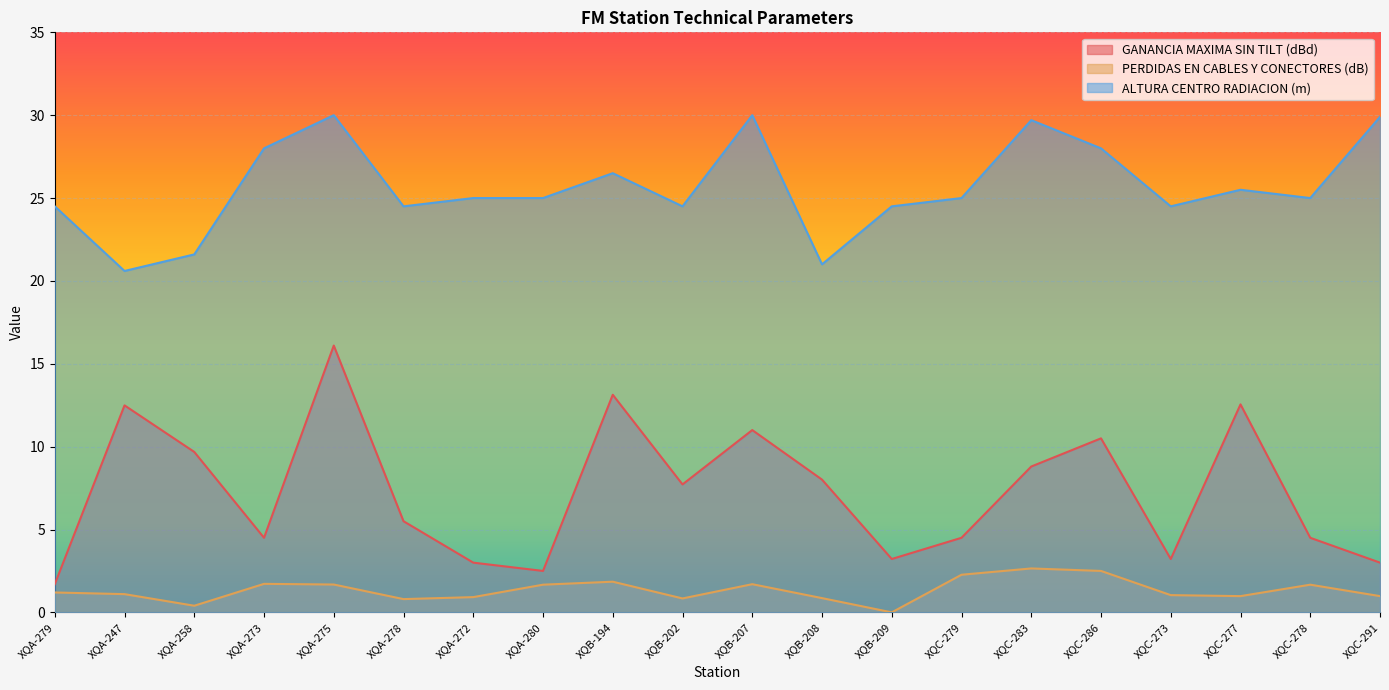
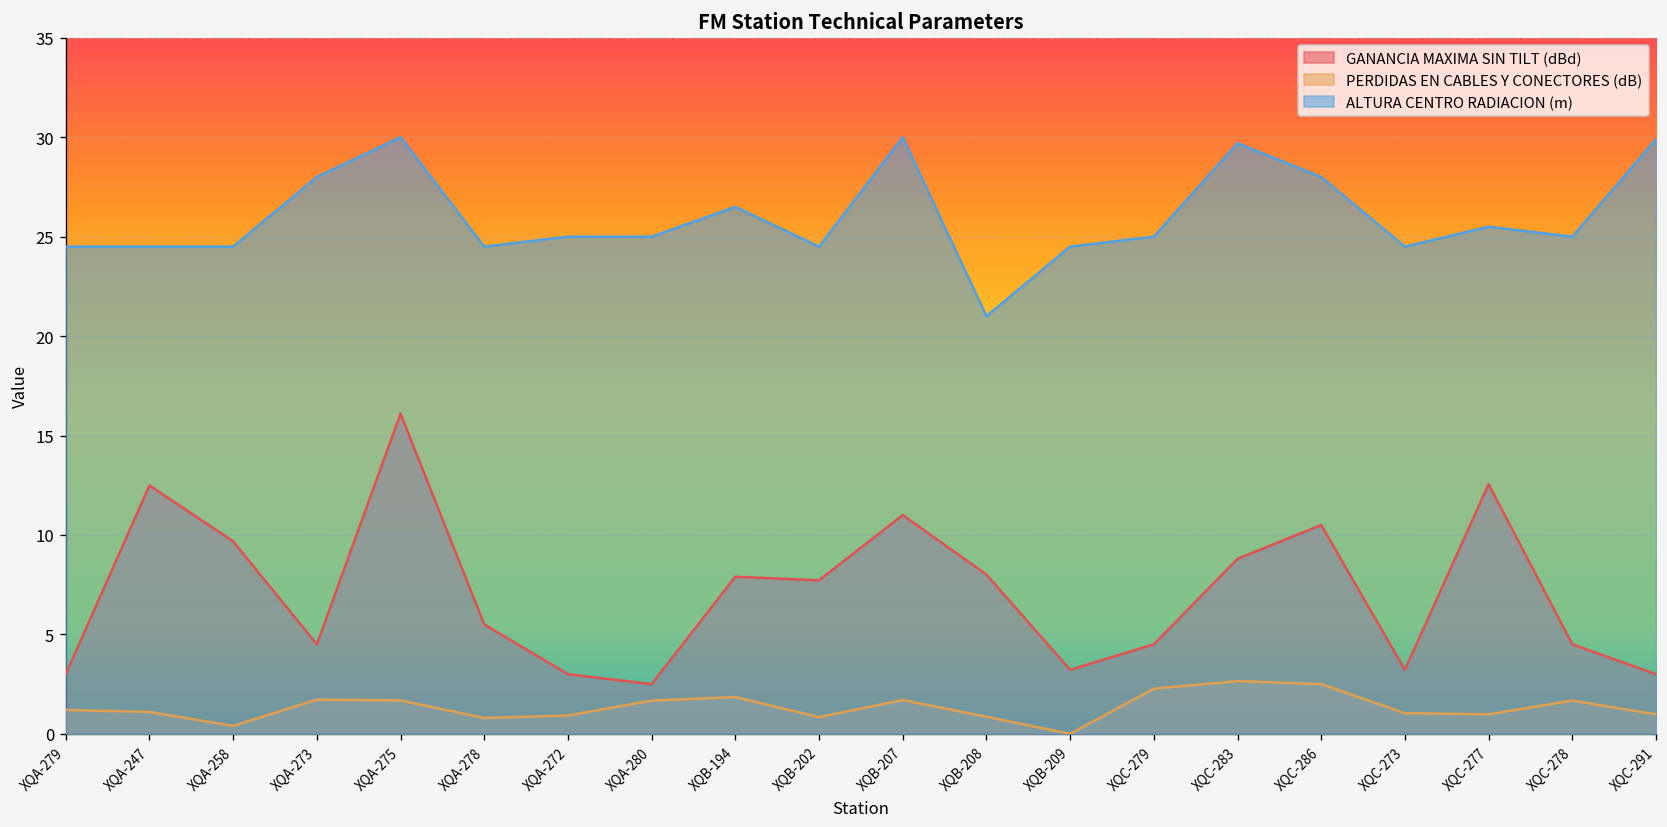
GANANCIA MAXIMA SIN TILT (dBd), XQA-279: 1.7 -> 3.0
ALTURA CENTRO RADIACION (m), XQA-247: 20.6 -> 24.5
ALTURA CENTRO RADIACION (m), XQA-258: 21.6 -> 24.5
GANANCIA MAXIMA SIN TILT (dBd), XQB-194: 13.1 -> 7.9
